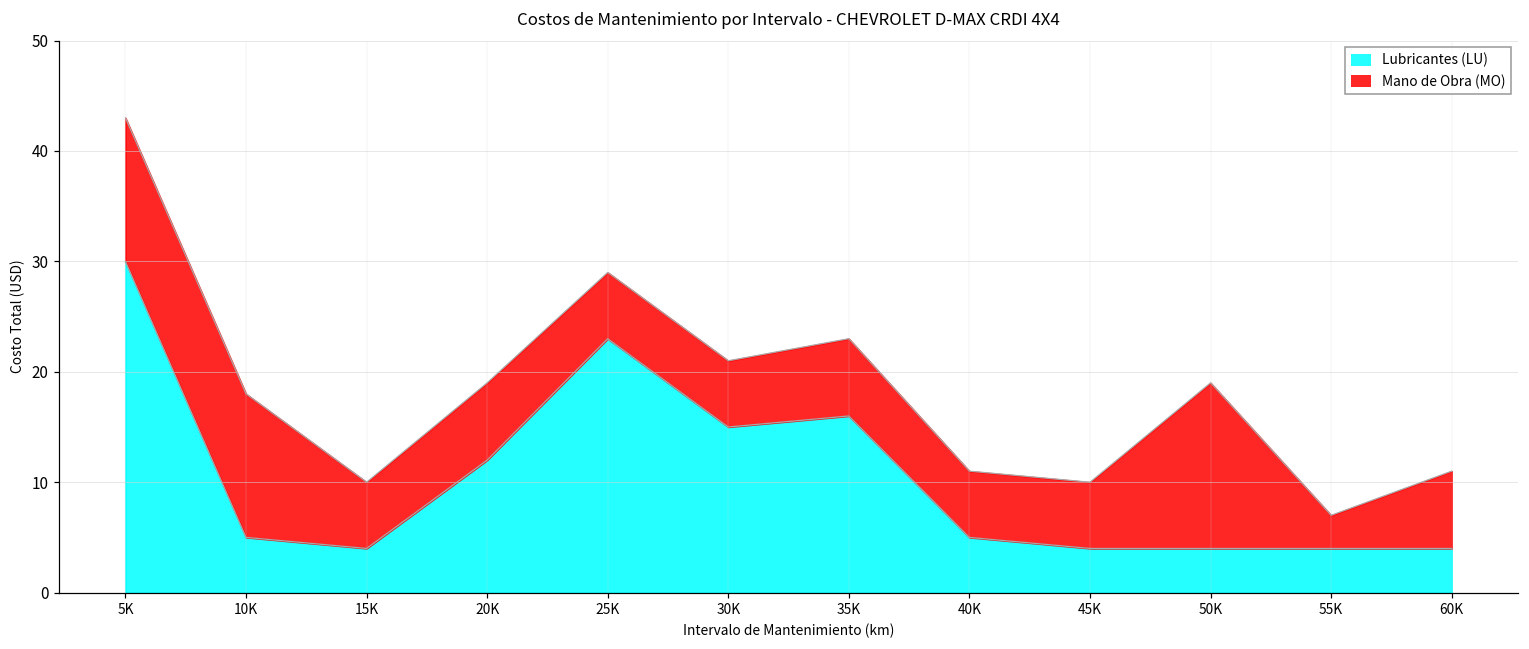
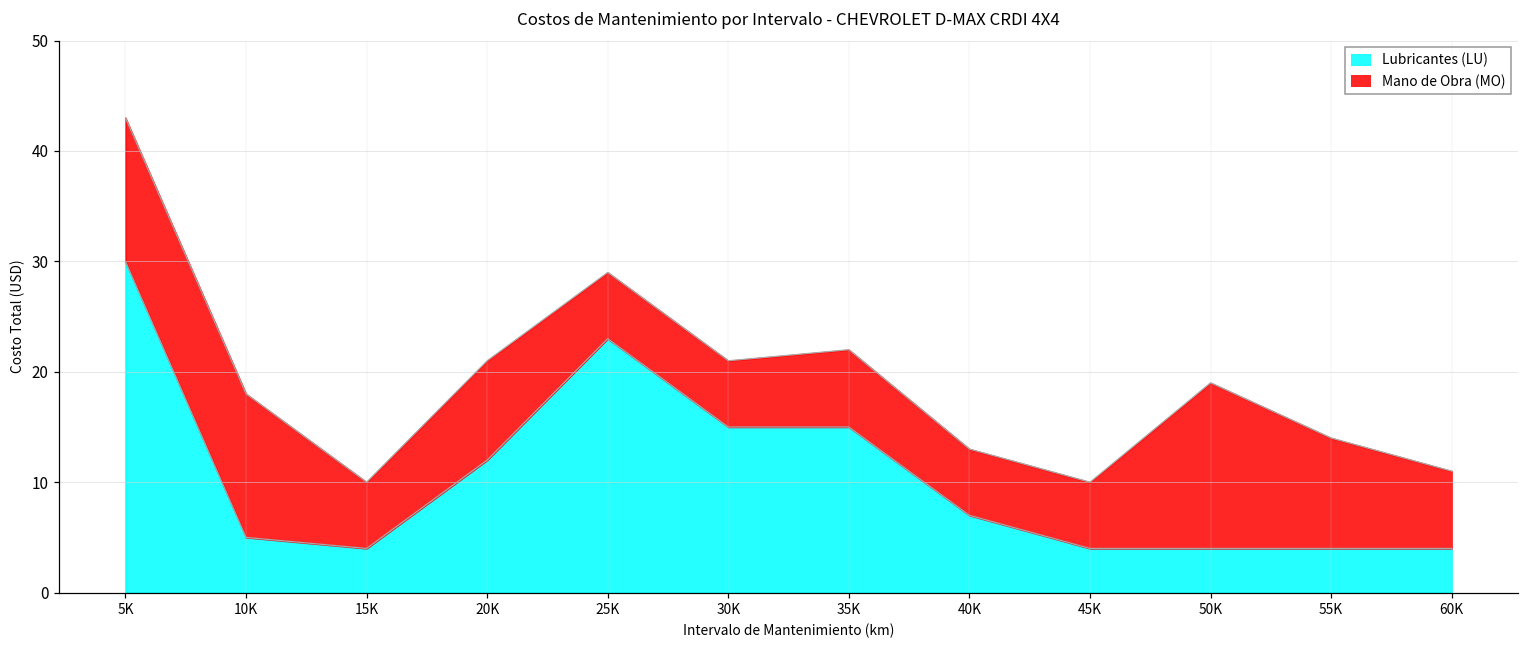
Mano de Obra (MO), 20K: 7 -> 9
Lubricantes (LU), 35K: 16 -> 15
Lubricantes (LU), 40K: 5 -> 7
Mano de Obra (MO), 55K: 3 -> 10
